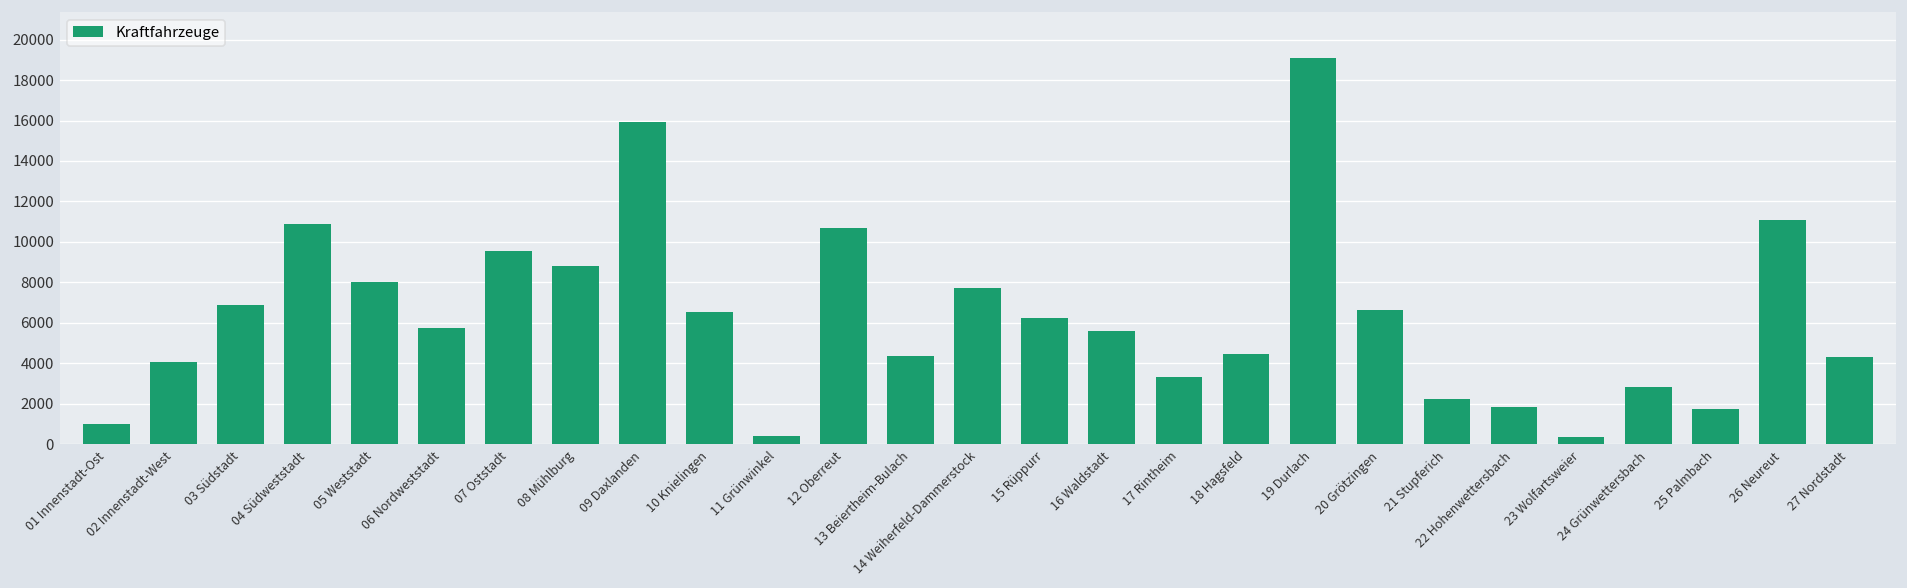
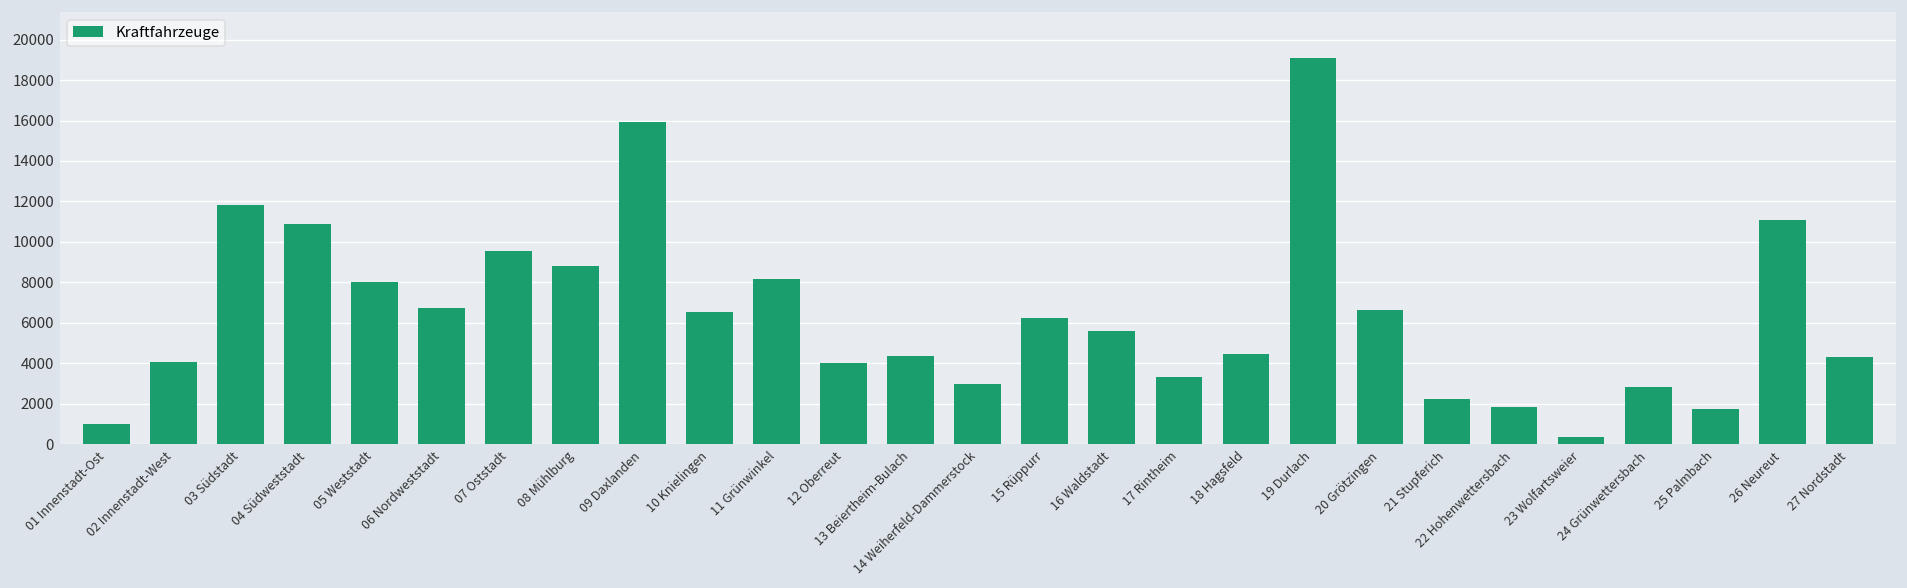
03 Südstadt: 6900 -> 11800
06 Nordweststadt: 5700 -> 6700
11 Grünwinkel: 400 -> 8200
12 Oberreut: 10700 -> 4000
14 Weiherfeld-Dammerstock: 7700 -> 3000
